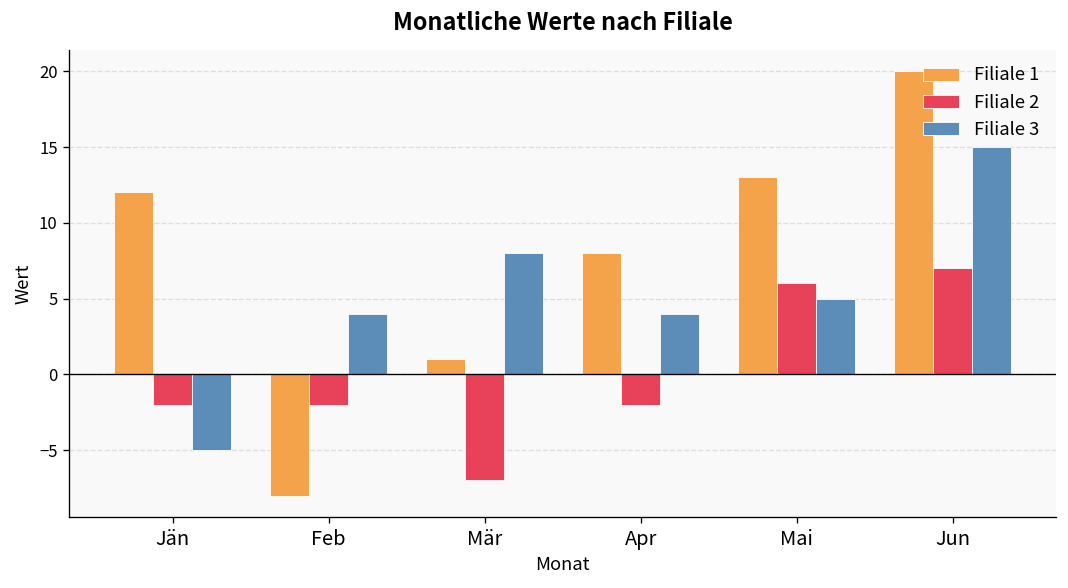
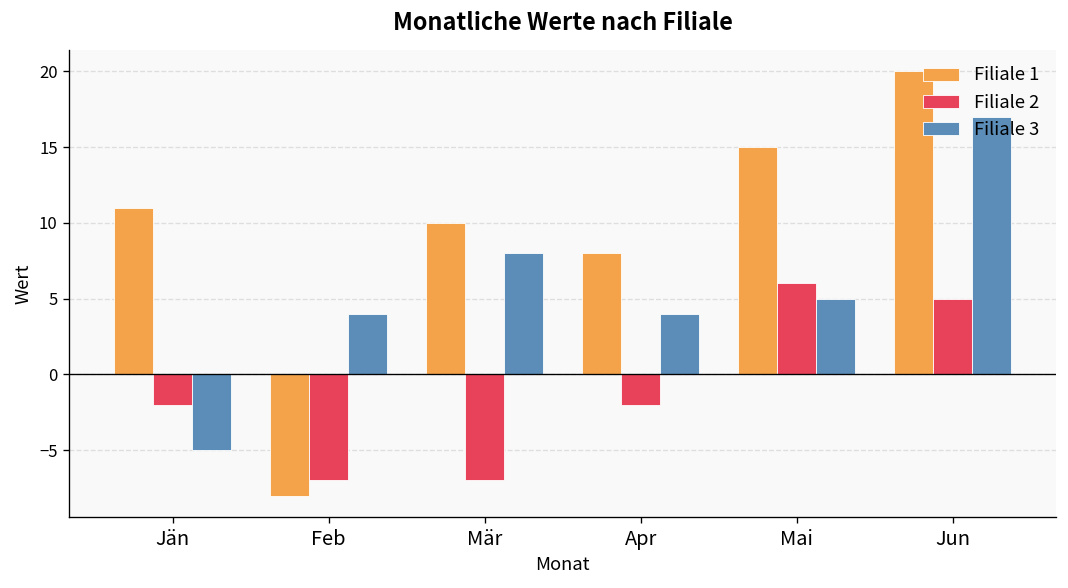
Filiale 1, Jän: 12 -> 11
Filiale 2, Feb: -2 -> -7
Filiale 1, Mär: 1 -> 10
Filiale 1, Mai: 13 -> 15
Filiale 2, Jun: 7 -> 5
Filiale 3, Jun: 15 -> 17
